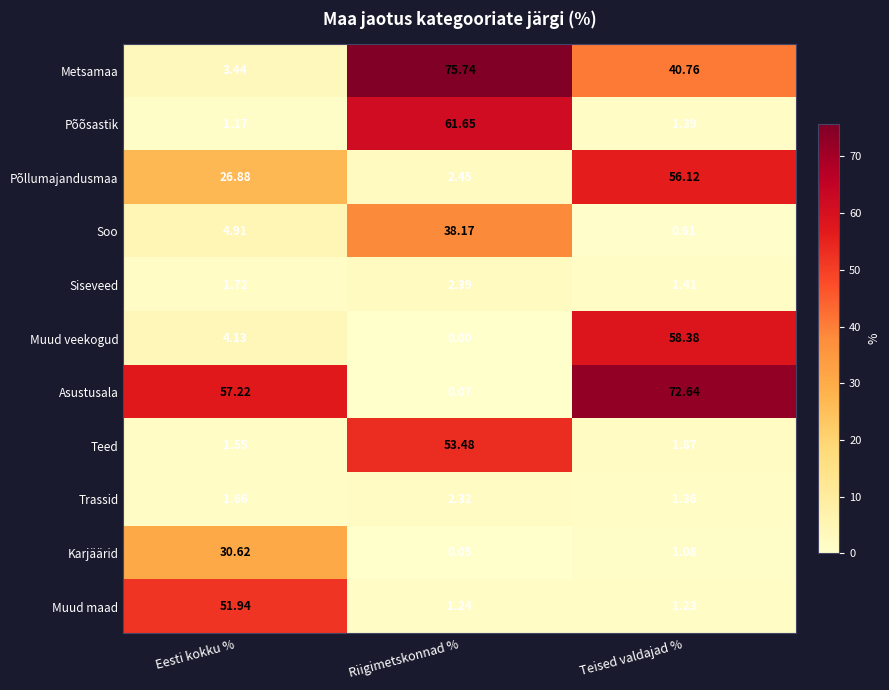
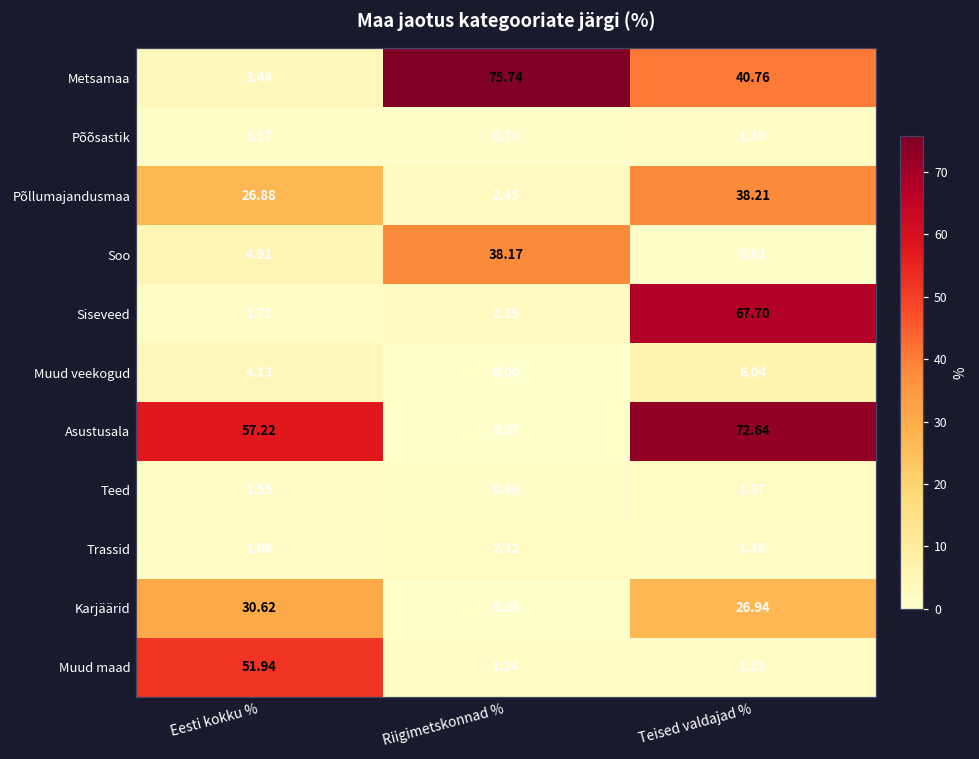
Põõsastik, Riigimetskonnad %: 61.65 -> 0.70
Põllumajandusmaa, Teised valdajad %: 56.12 -> 38.21
Siseveed, Teised valdajad %: 1.41 -> 67.70
Muud veekogud, Teised valdajad %: 58.38 -> 6.04
Teed, Riigimetskonnad %: 53.48 -> 0.86
Karjäärid, Teised valdajad %: 1.08 -> 26.94
